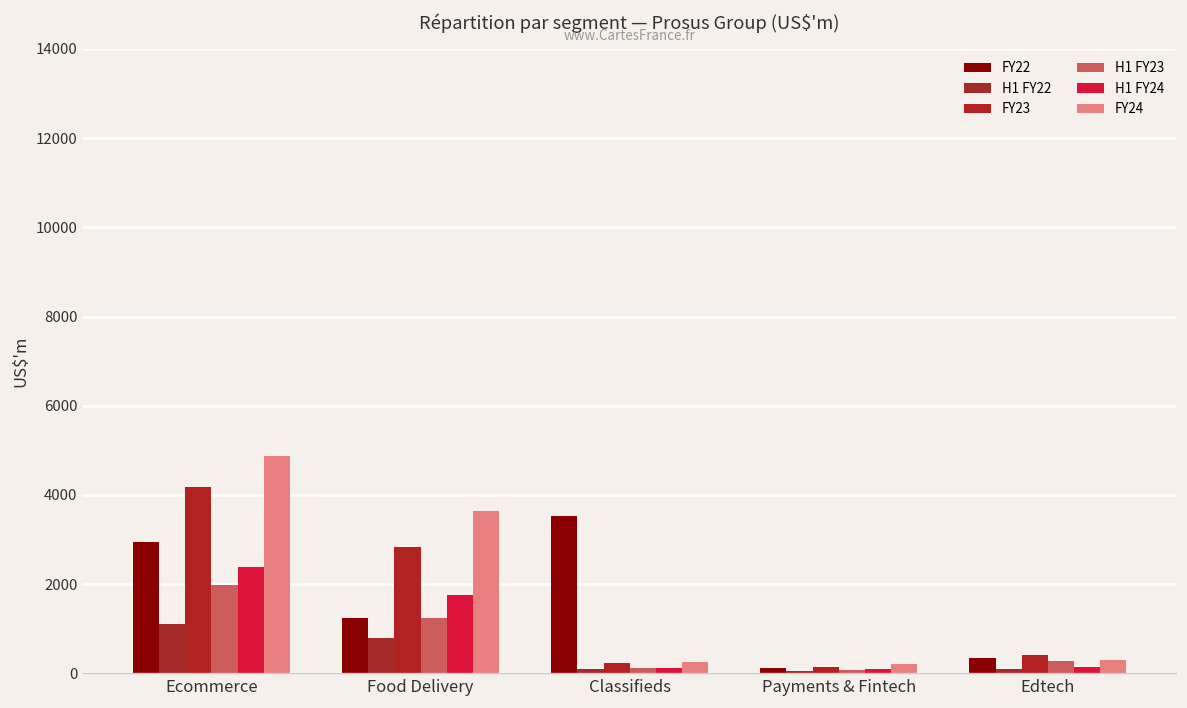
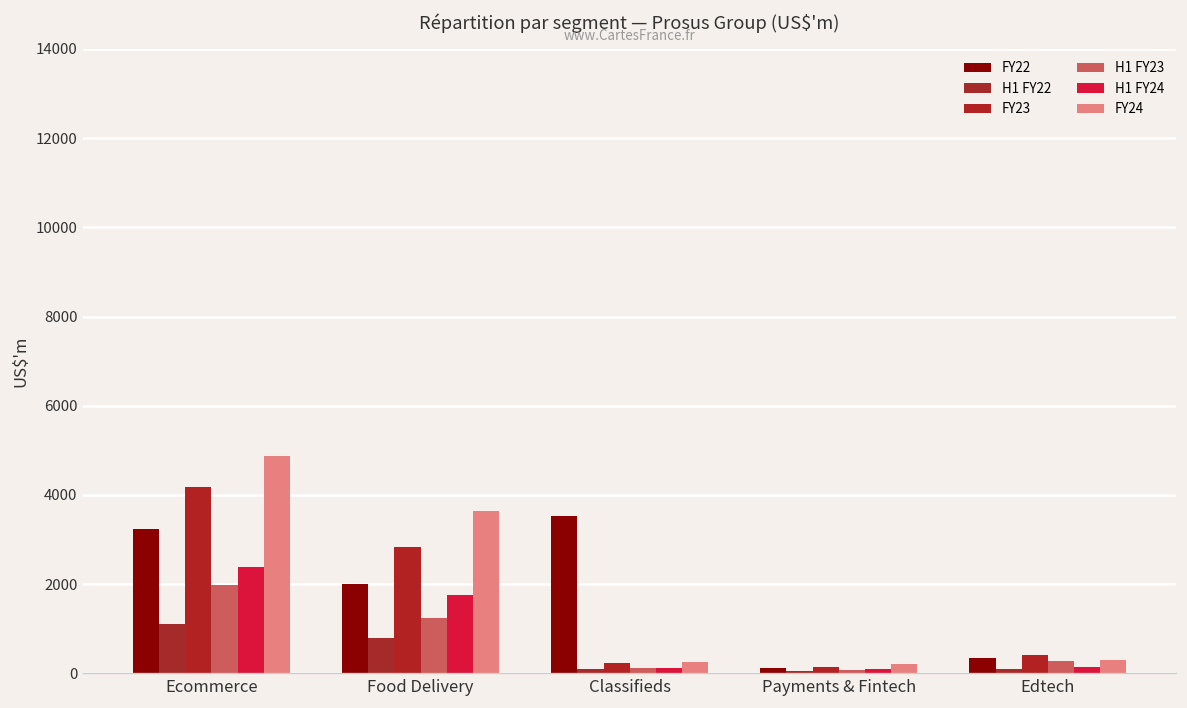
FY22, Ecommerce: 3000 -> 3200
FY22, Food Delivery: 1200 -> 2000
